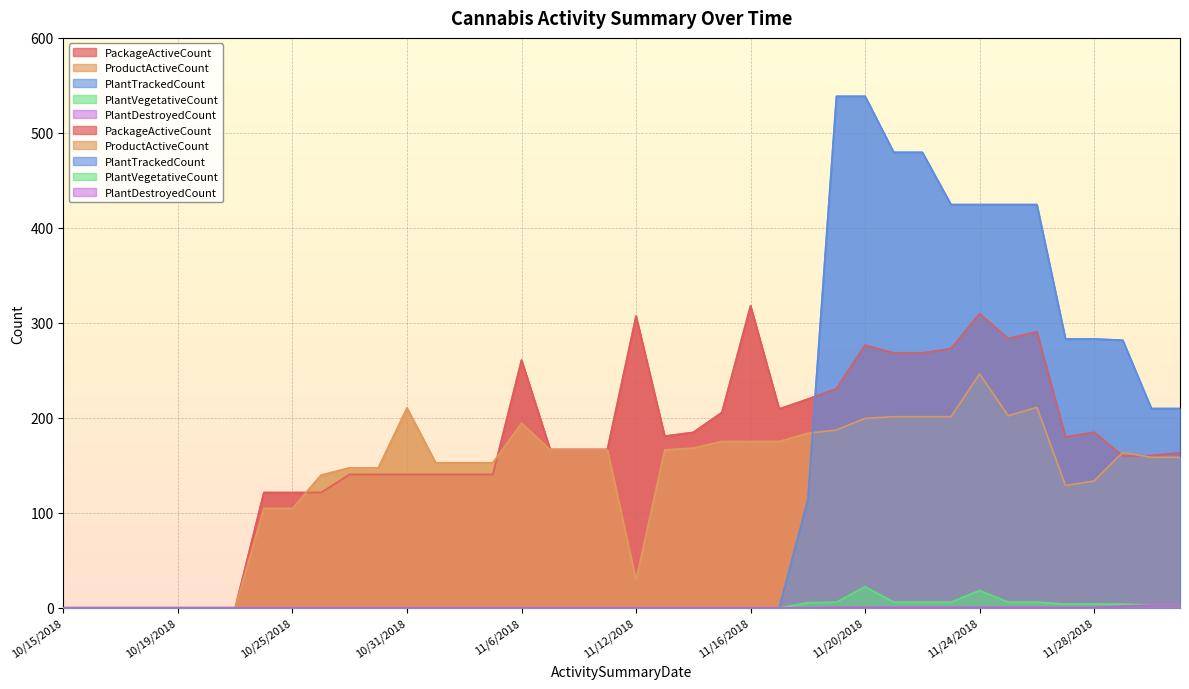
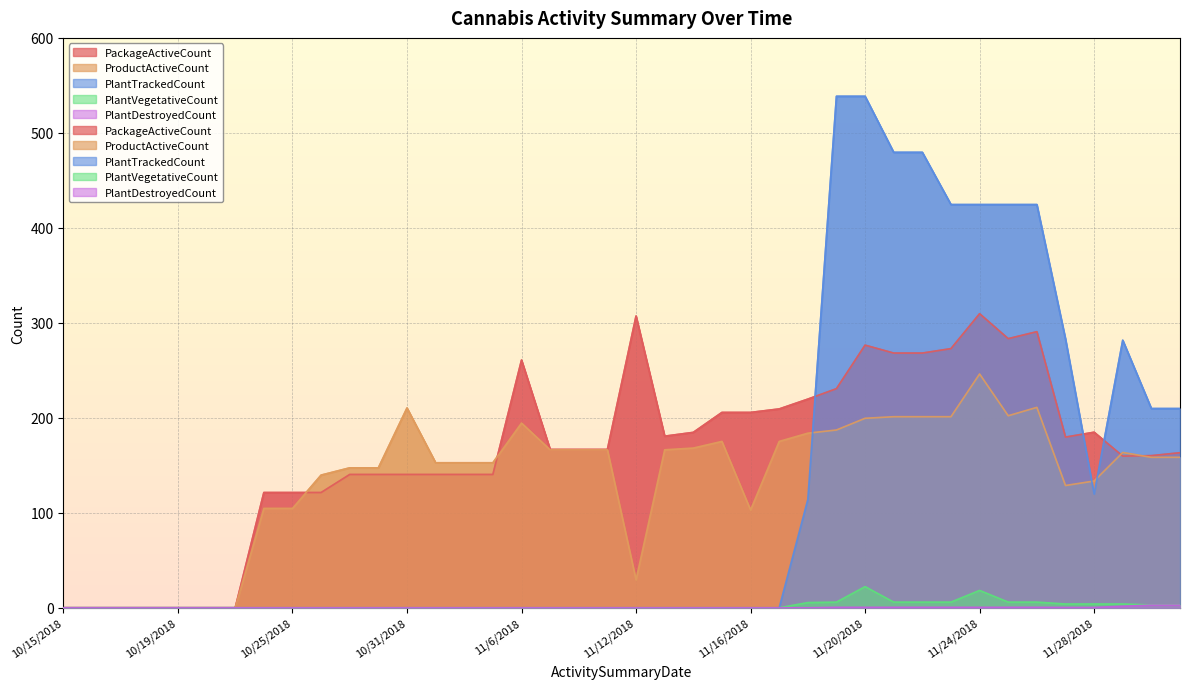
PackageActiveCount, 11/16/2018: 320 -> 210
ProductActiveCount, 11/16/2018: 180 -> 100
PlantTrackedCount, 11/28/2018: 280 -> 120
